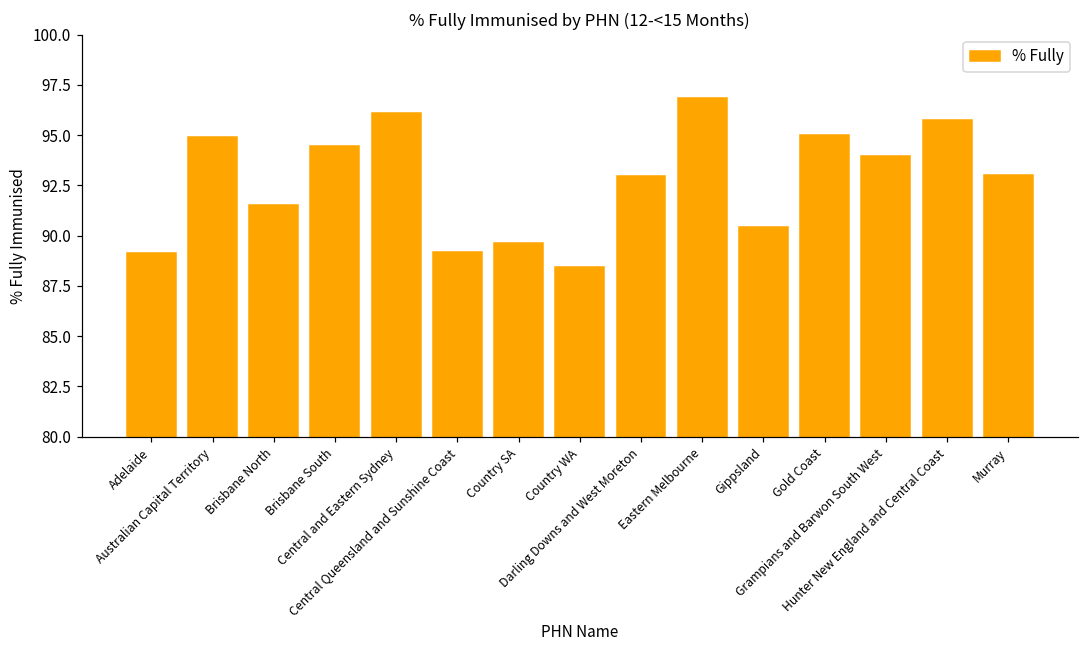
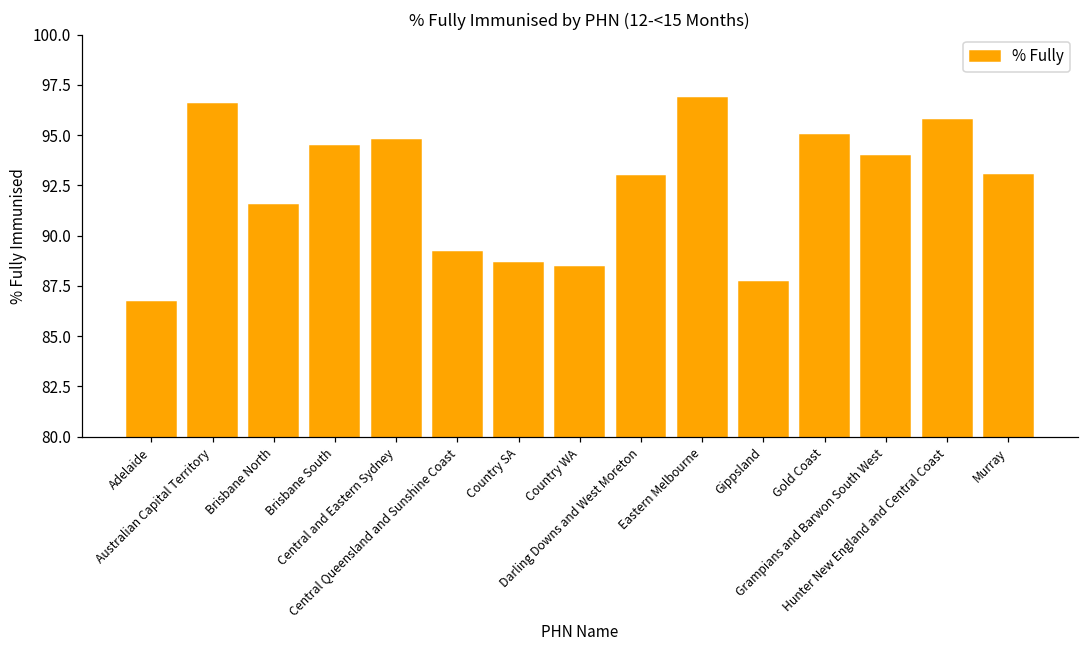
Adelaide: 89.2 -> 86.7
Australian Capital Territory: 94.9 -> 96.5
Central and Eastern Sydney: 96.1 -> 94.8
Country SA: 89.6 -> 88.6
Gippsland: 90.4 -> 87.7
